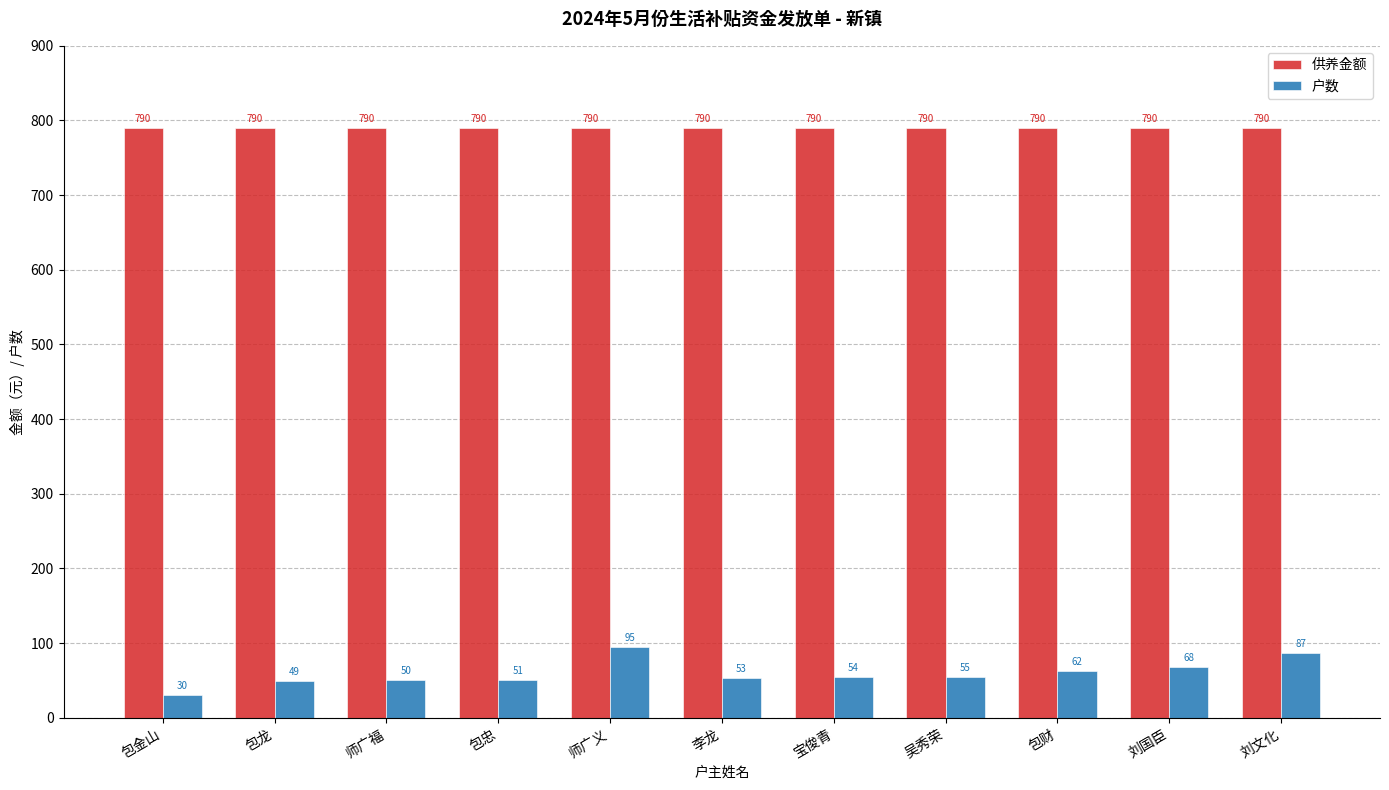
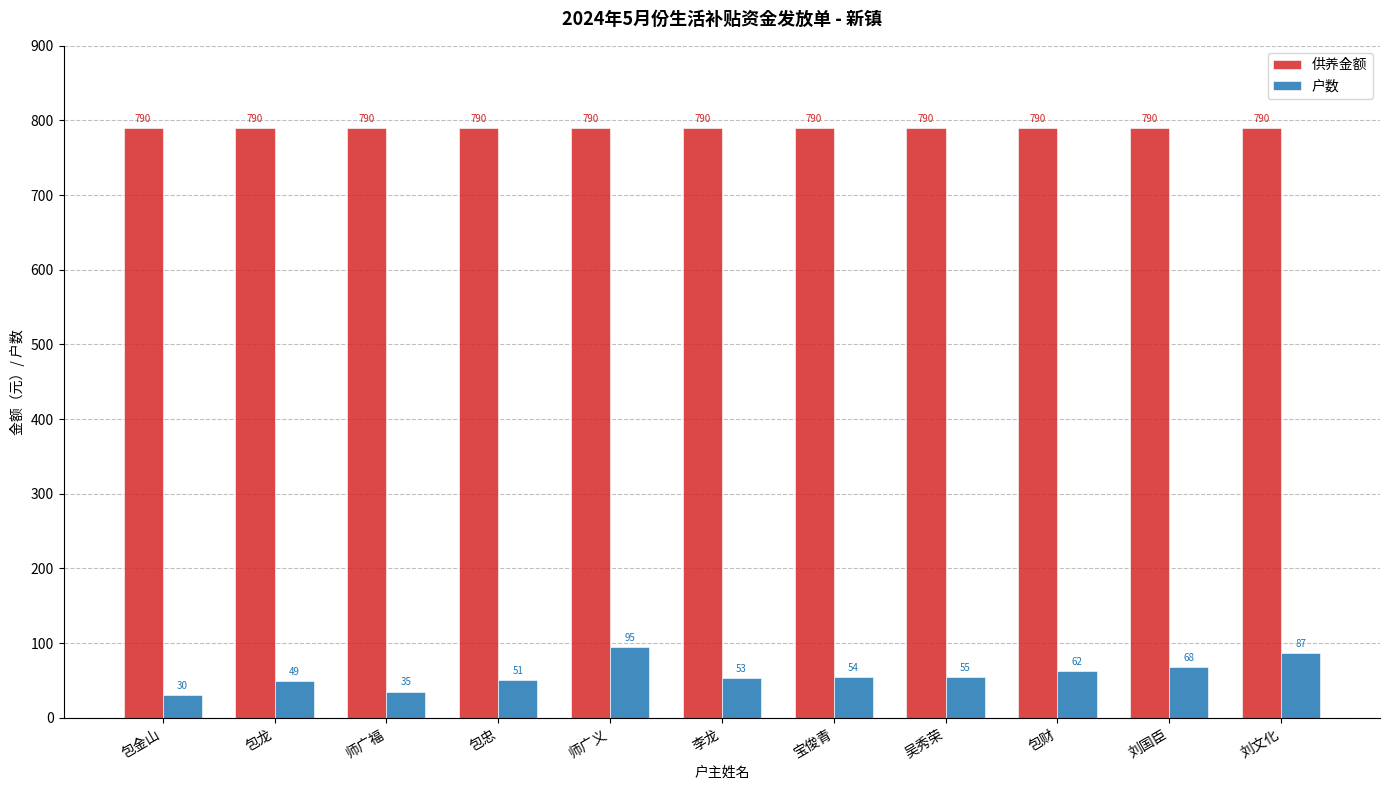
户数, 师广福: 50 -> 35
